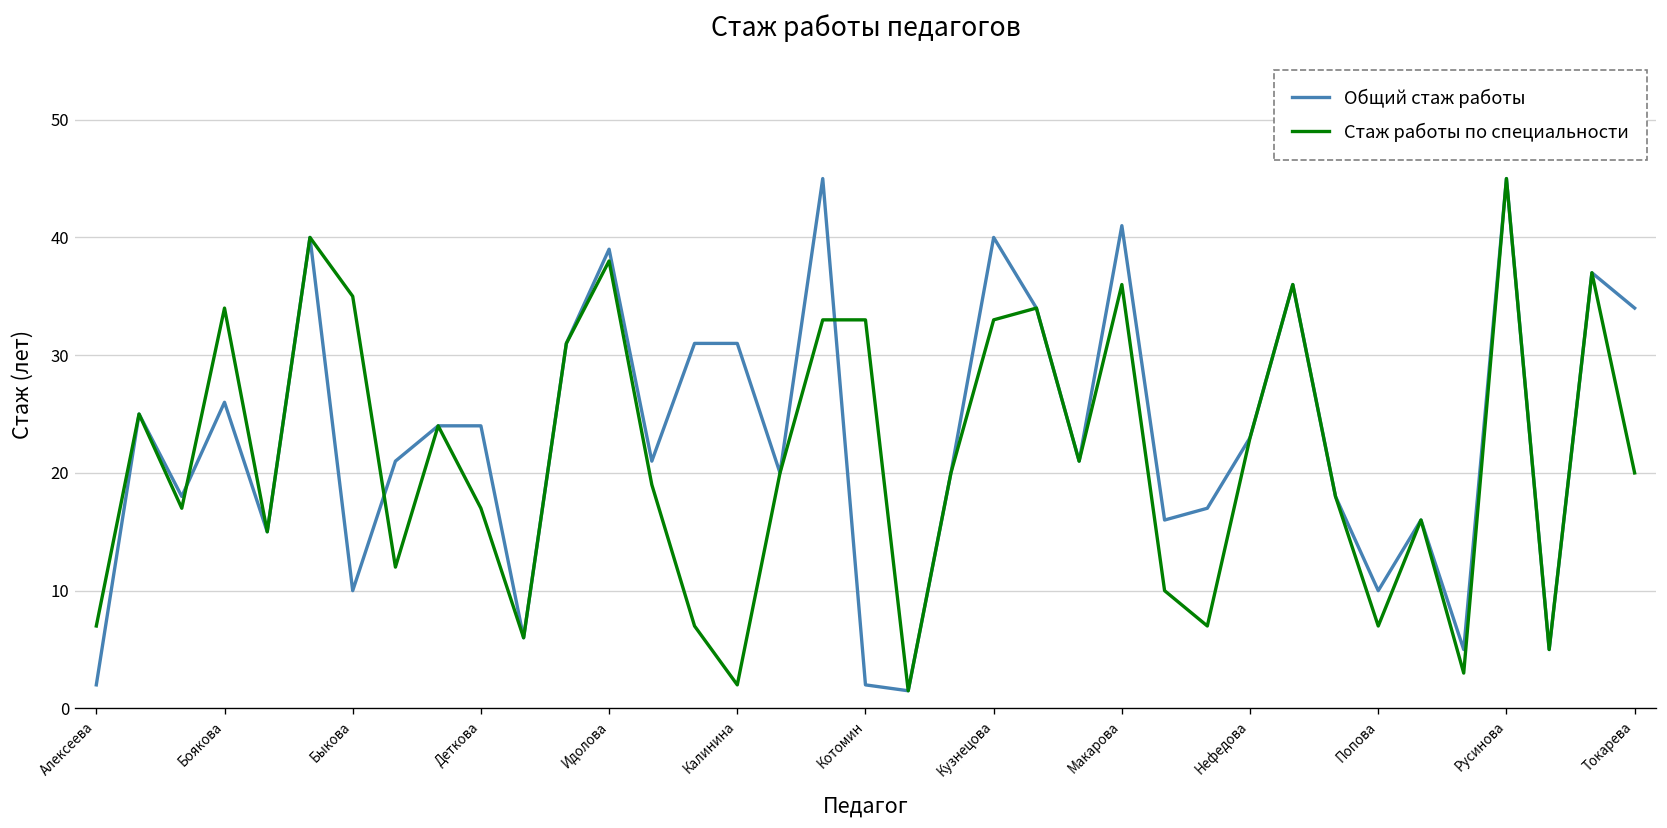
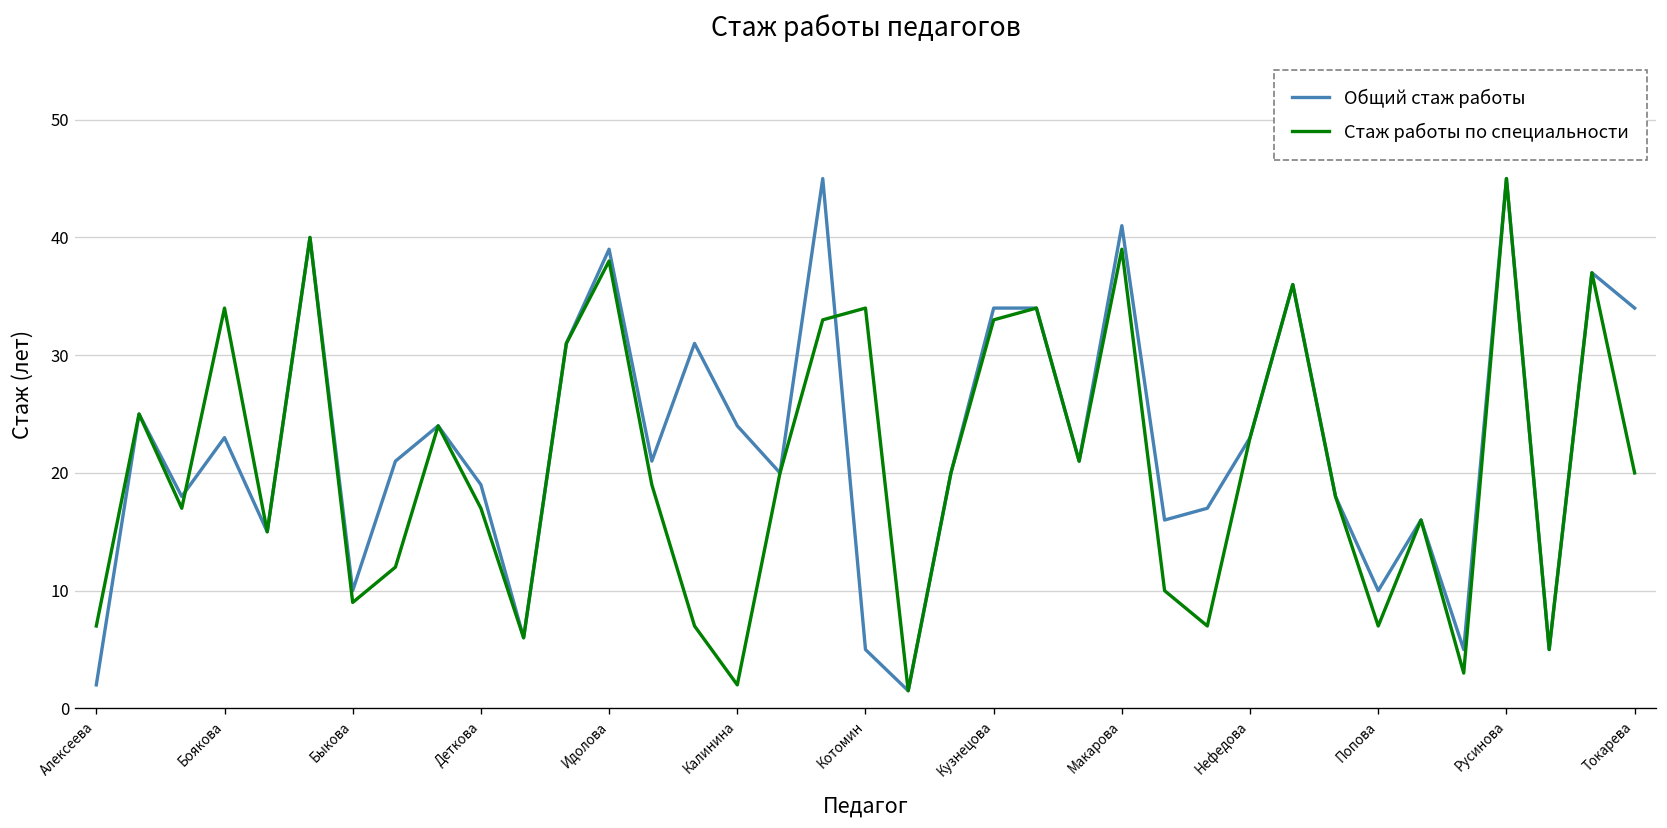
Общий стаж работы, Боякова: 26 -> 23
Стаж работы по специальности, Быкова: 35 -> 9
Общий стаж работы, Деткова: 24 -> 19
Общий стаж работы, Калинина: 31 -> 24
Общий стаж работы, Котомин: 2 -> 5
Стаж работы по специальности, Котомин: 33 -> 34
Общий стаж работы, Кузнецова: 40 -> 34
Стаж работы по специальности, Макарова: 36 -> 39
